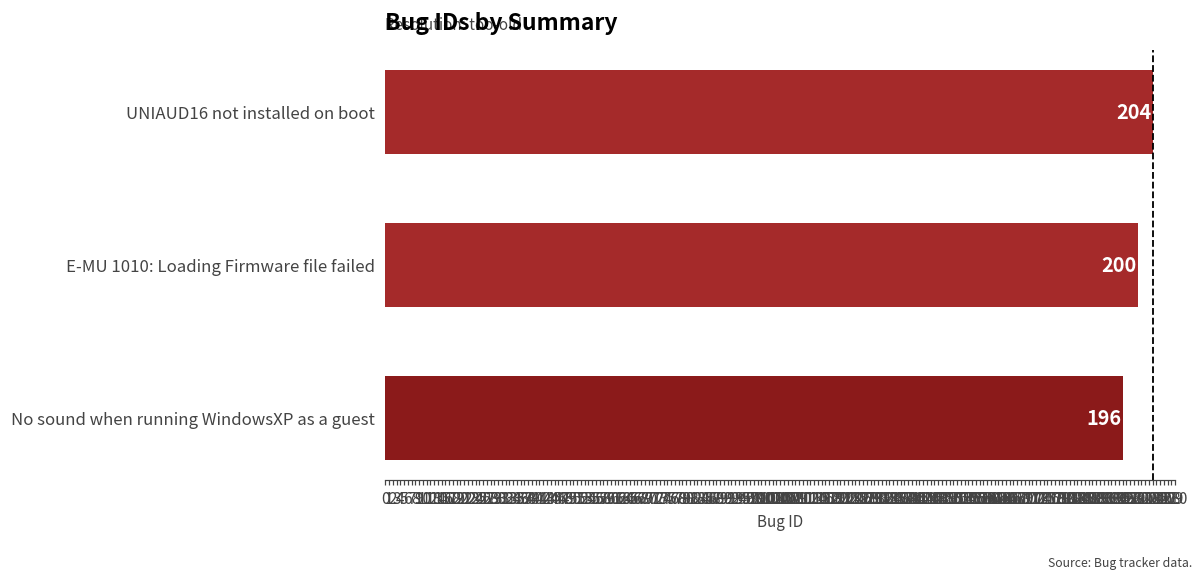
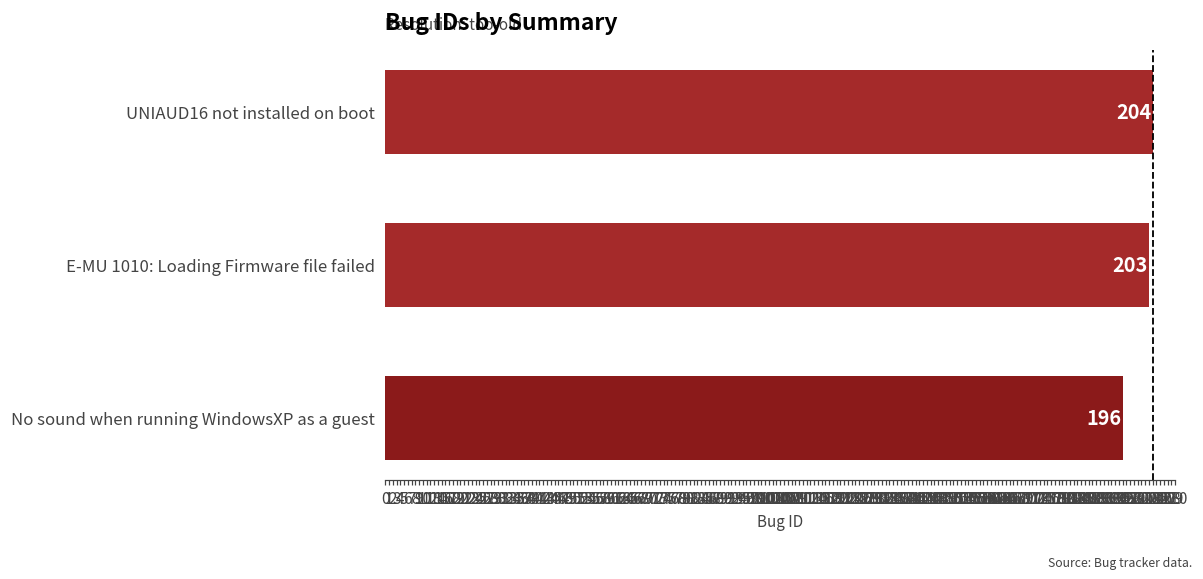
E-MU 1010: Loading Firmware file failed: 200 -> 203
